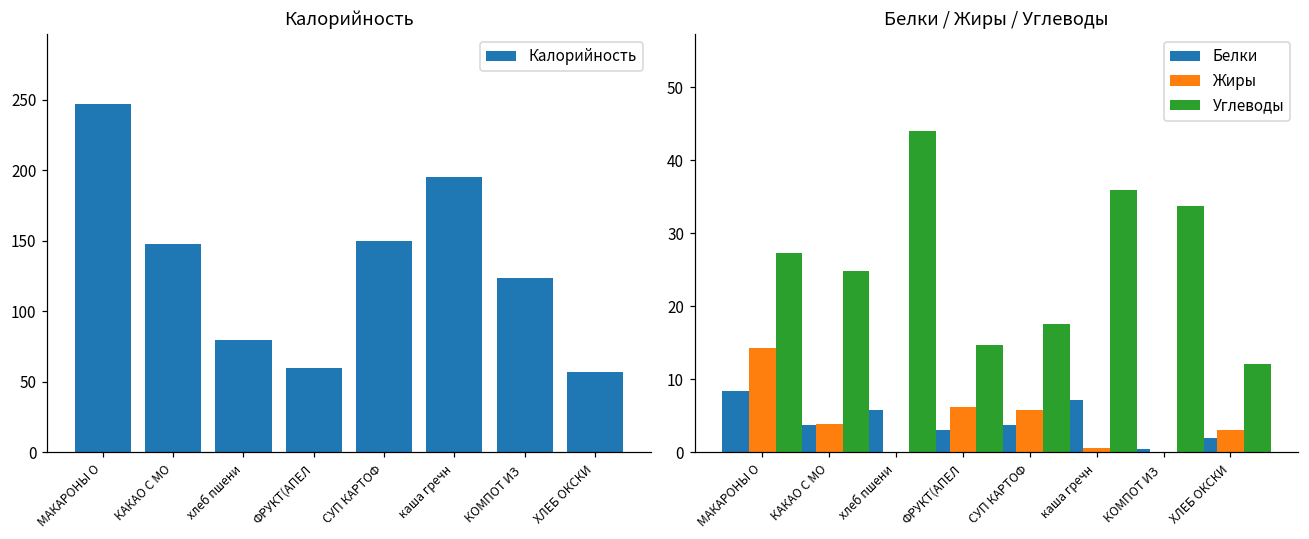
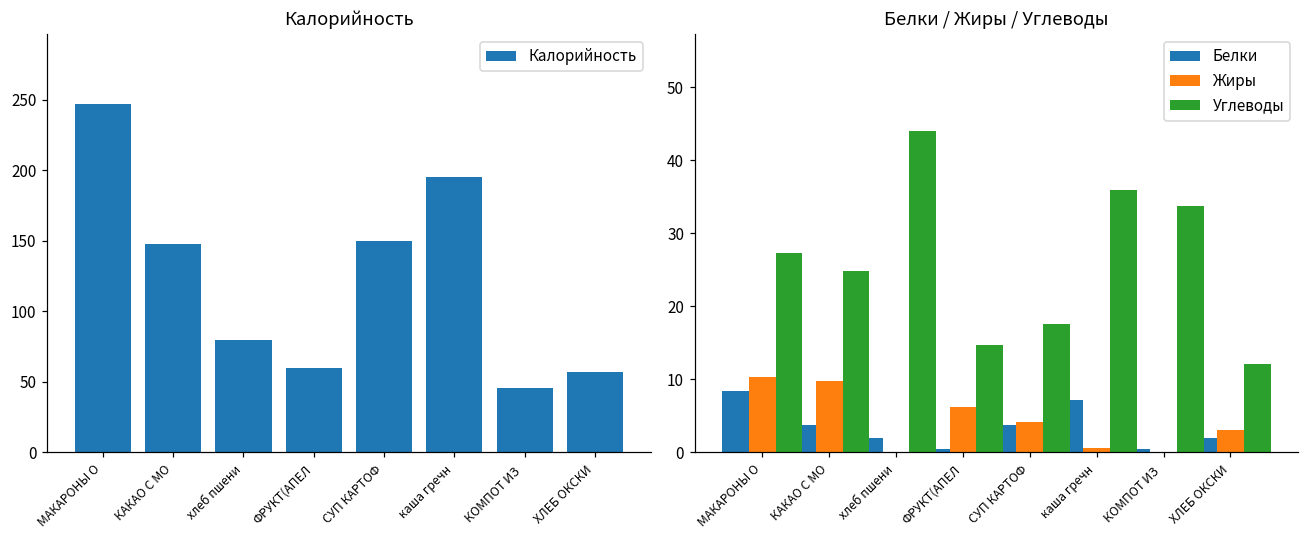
Калорийность, КОМПОТ ИЗ: 124 -> 46
Белки / Жиры / Углеводы, Жиры, МАКАРОНЫ О: 14 -> 10
Белки / Жиры / Углеводы, Жиры, КАКАО С МО: 4 -> 10
Белки / Жиры / Углеводы, Белки, хлеб пшени: 6 -> 2
Белки / Жиры / Углеводы, Белки, ФРУКТ(АПЕЛ: 3 -> 1
Белки / Жиры / Углеводы, Жиры, СУП КАРТОФ: 6 -> 4
